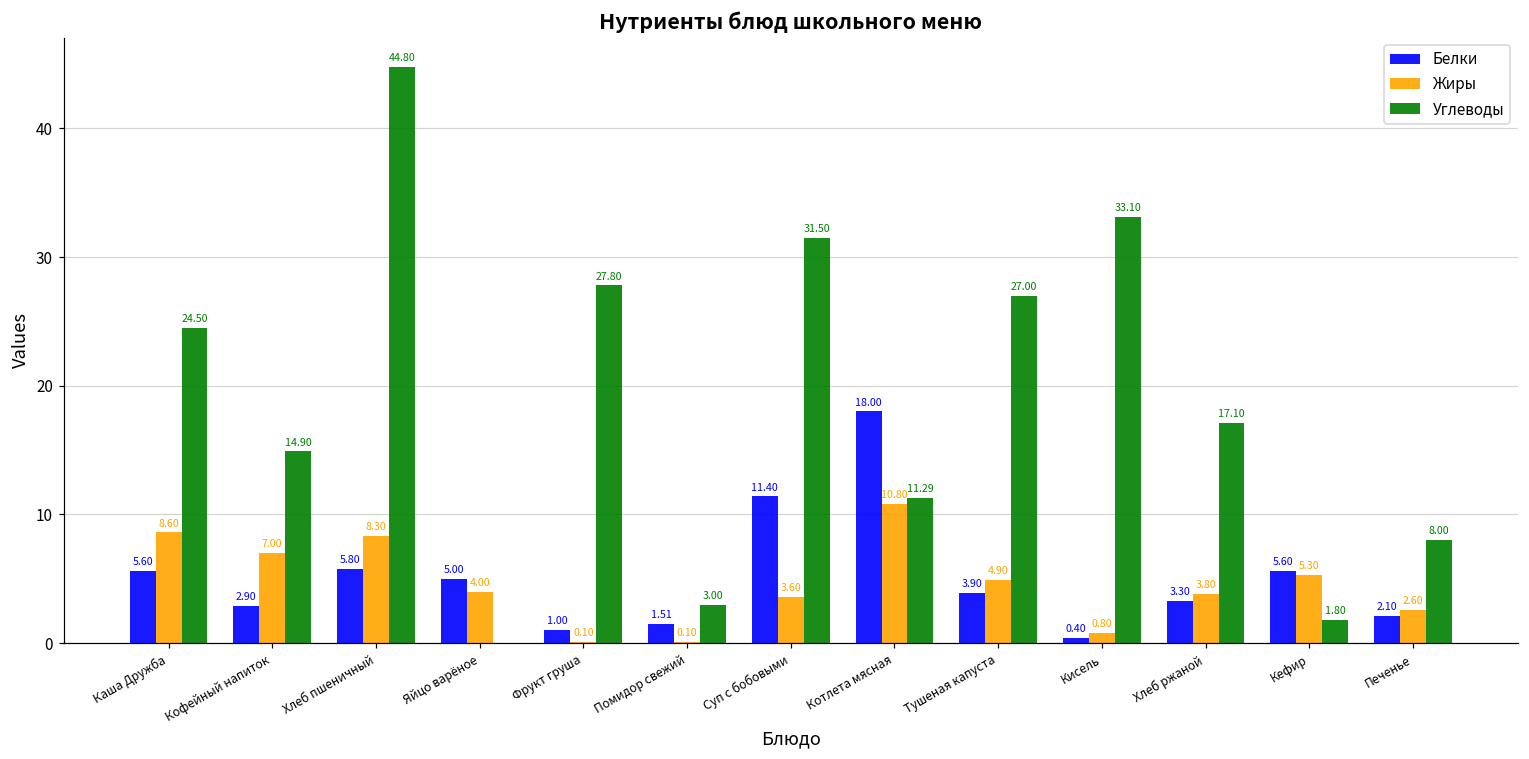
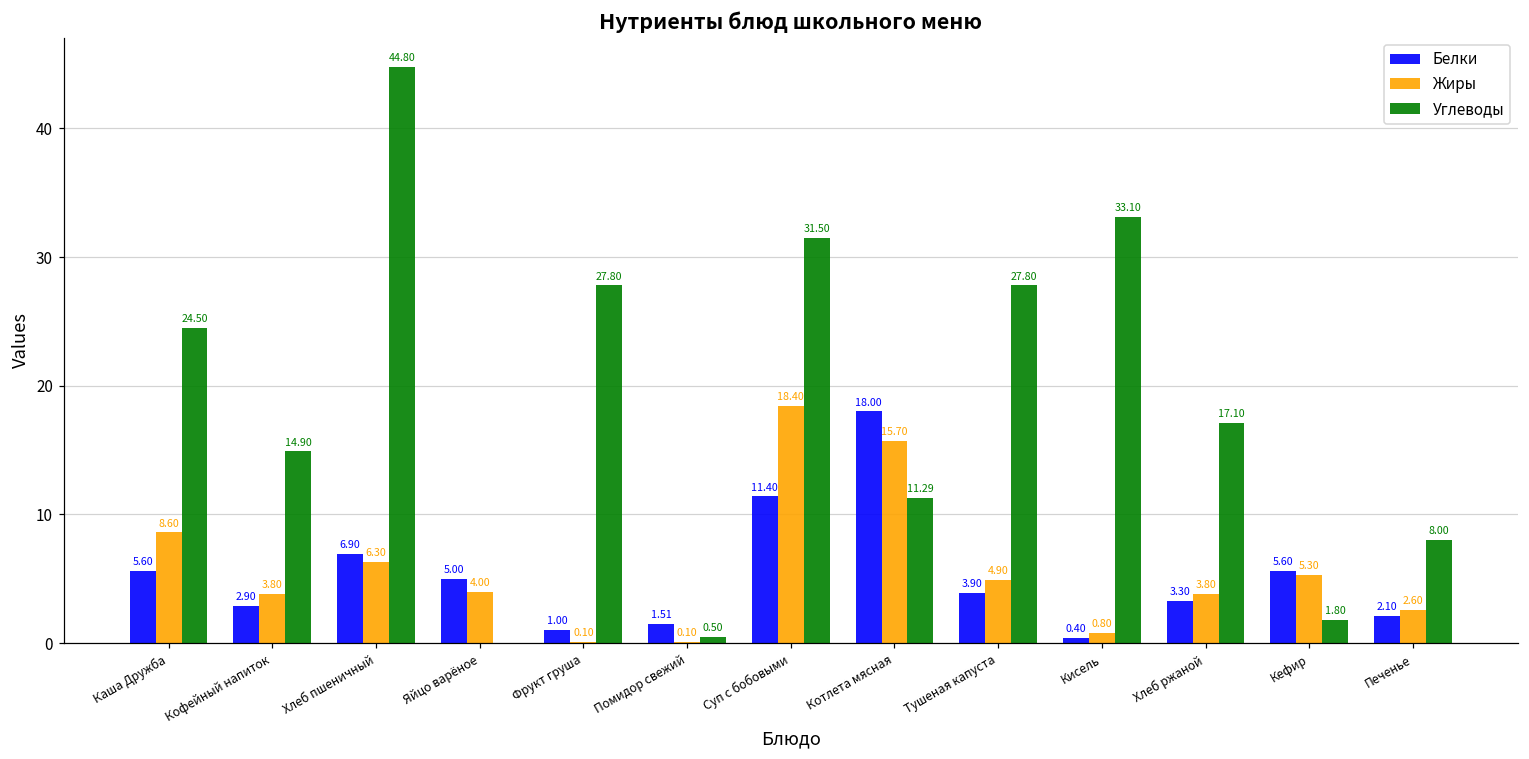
Жиры, Кофейный напиток: 7.00 -> 3.80
Белки, Хлеб пшеничный: 5.80 -> 6.90
Жиры, Хлеб пшеничный: 8.30 -> 6.30
Углеводы, Помидор свежий: 3.00 -> 0.50
Жиры, Суп с бобовыми: 3.60 -> 18.40
Жиры, Котлета мясная: 10.80 -> 15.70
Углеводы, Тушеная капуста: 27.00 -> 27.80
